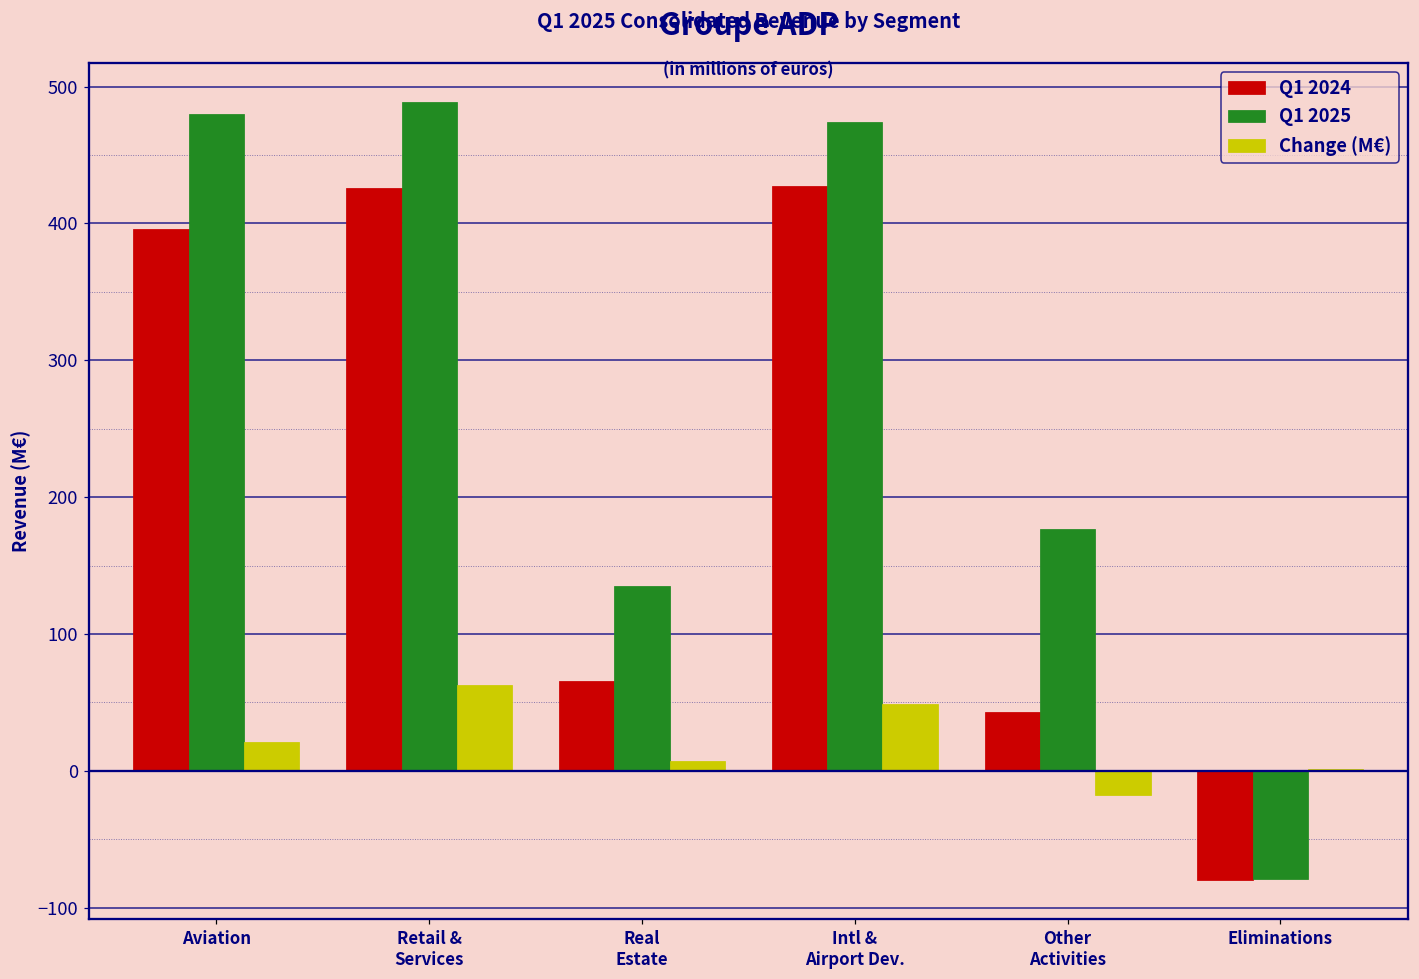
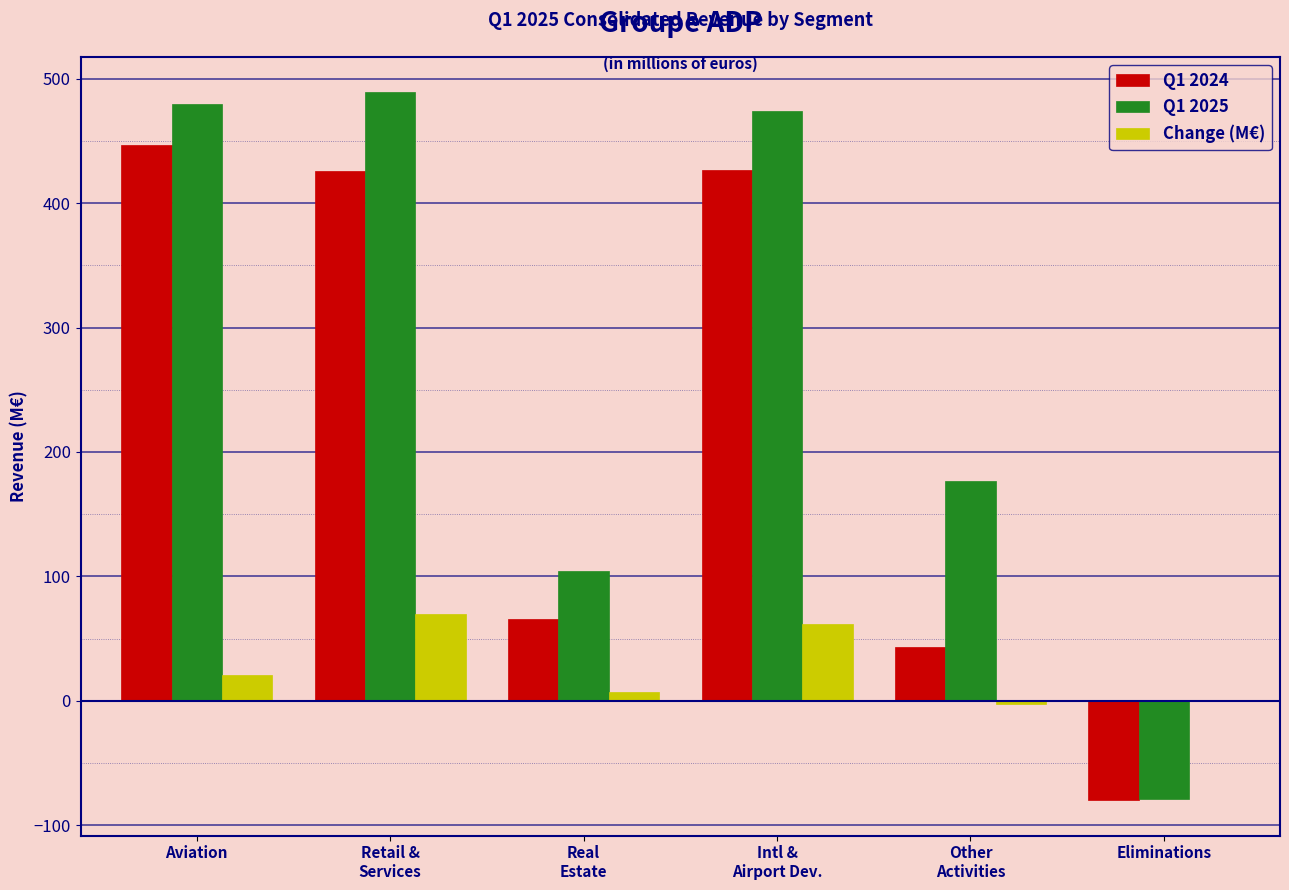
Q1 2024, Aviation: 396 -> 447
Change (M€), Retail & Services: 63 -> 70
Q1 2025, Real Estate: 135 -> 104
Change (M€), Intl & Airport Dev.: 49 -> 62
Change (M€), Other Activities: -18 -> -3
